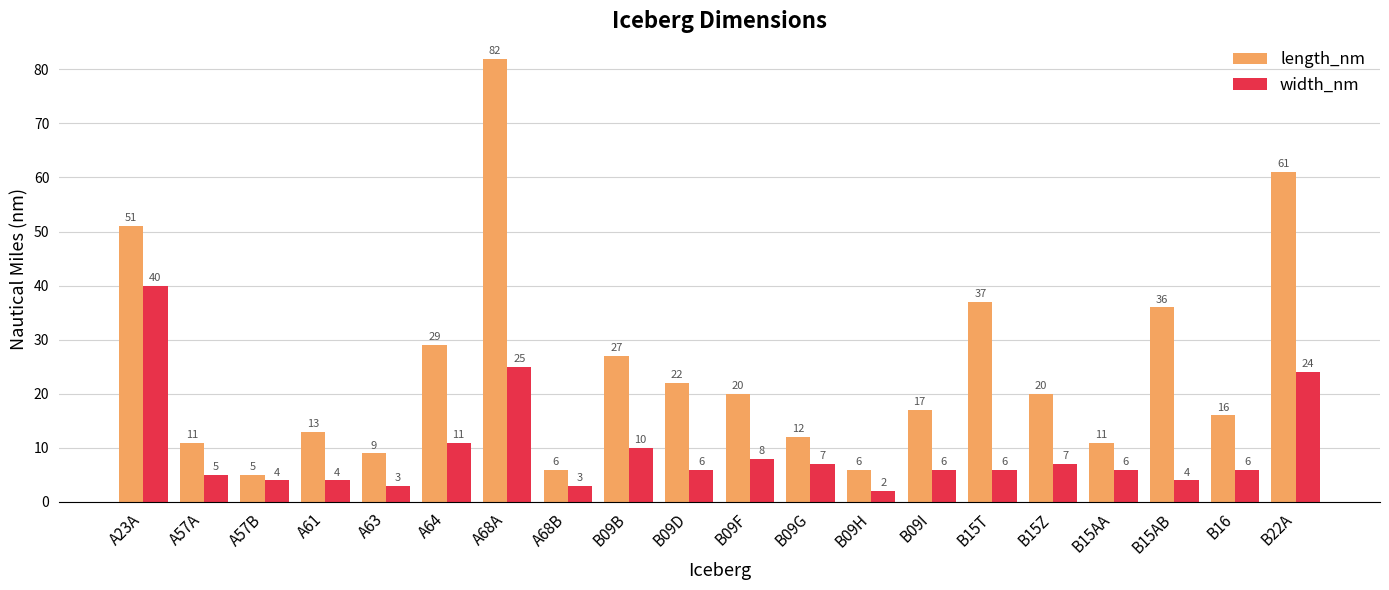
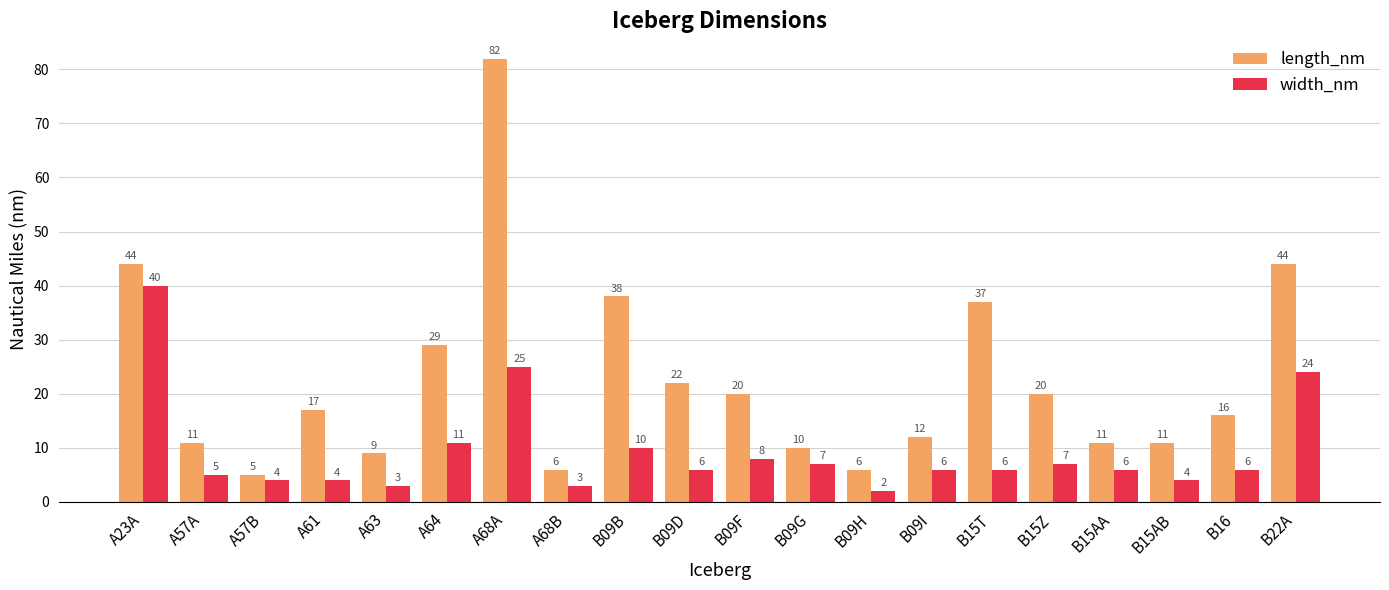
length_nm, A23A: 51 -> 44
length_nm, A61: 13 -> 17
length_nm, B09B: 27 -> 38
length_nm, B09G: 12 -> 10
length_nm, B09I: 17 -> 12
length_nm, B15AB: 36 -> 11
length_nm, B22A: 61 -> 44
